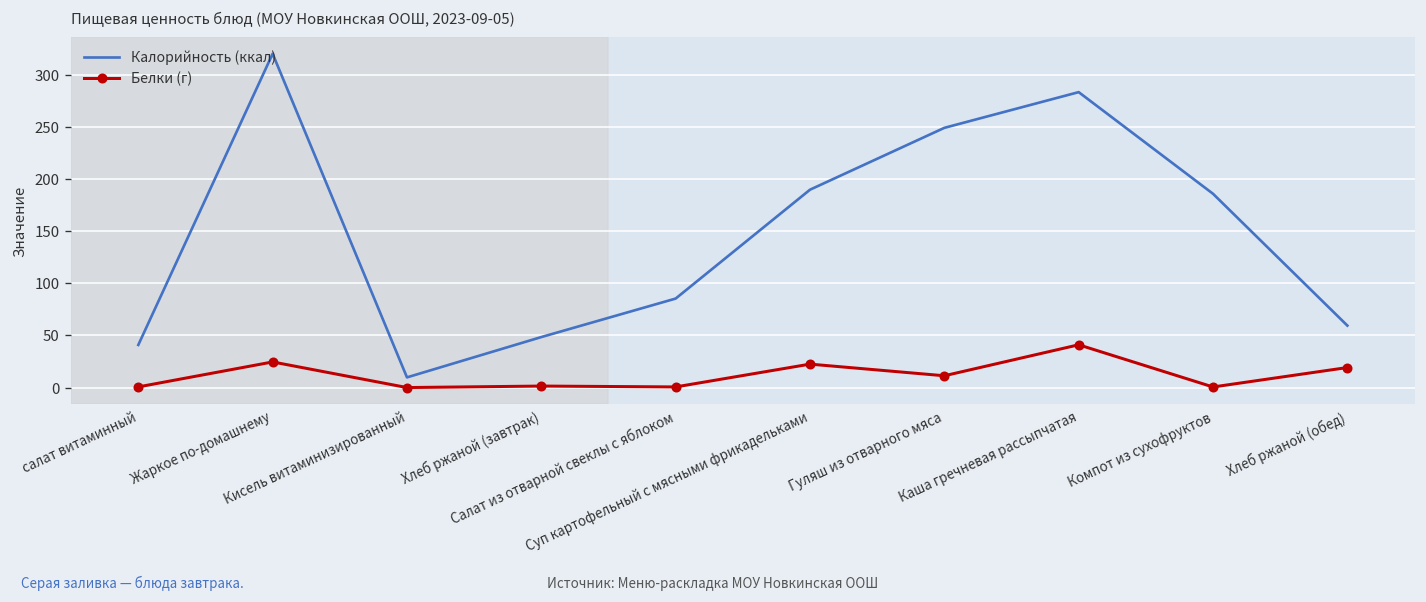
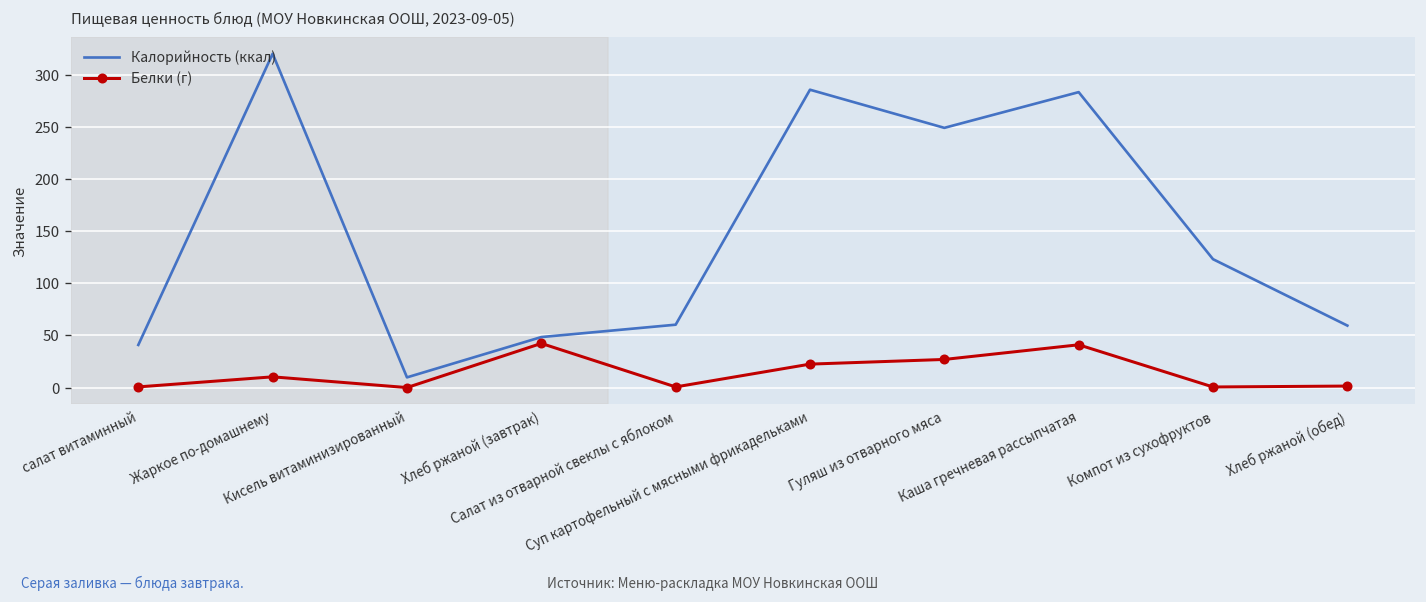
Белки (г), Жаркое по-домашнему: 20 -> 10
Белки (г), Хлеб ржаной (завтрак): 0 -> 40
Калорийность (ккал), Салат из отварной свеклы с яблоком: 90 -> 60
Калорийность (ккал), Суп картофельный с мясными фрикадельками: 190 -> 290
Белки (г), Гуляш из отварного мяса: 10 -> 30
Калорийность (ккал), Компот из сухофруктов: 190 -> 120
Белки (г), Хлеб ржаной (обед): 20 -> 0
